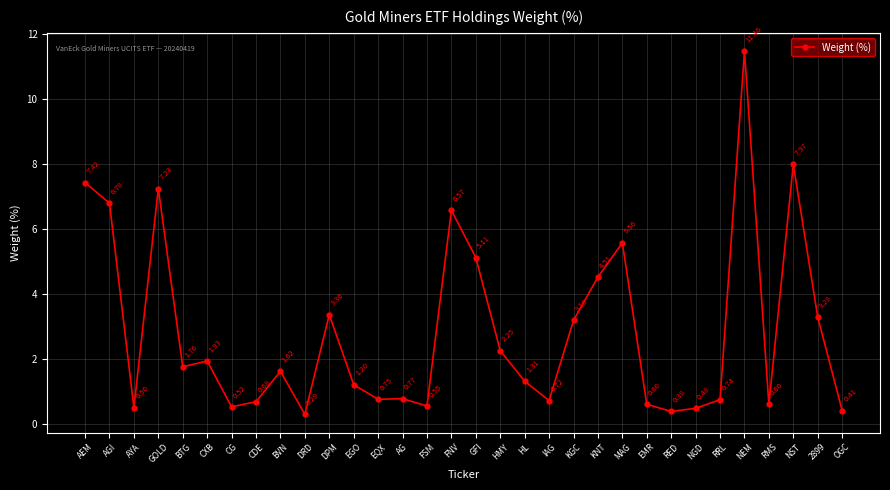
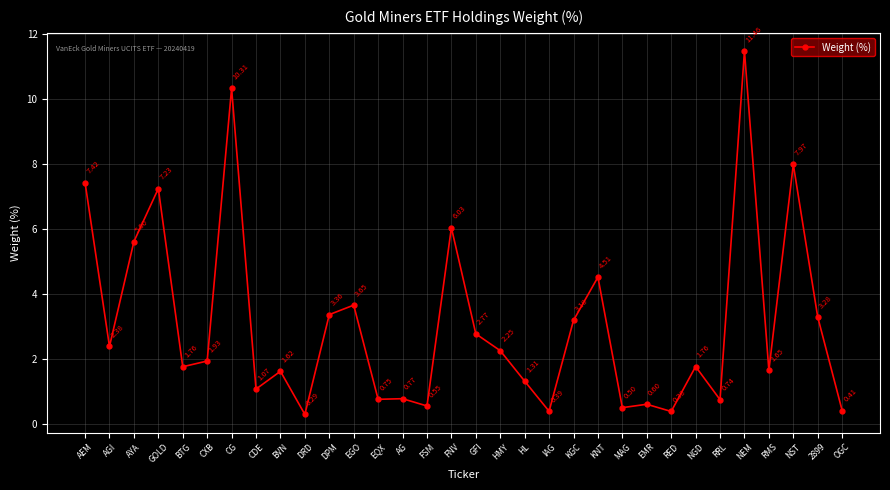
AGI: 6.78 -> 2.38
AYA: 0.50 -> 5.60
CG: 0.52 -> 10.31
CDE: 0.68 -> 1.07
EGO: 1.20 -> 3.65
FNV: 6.57 -> 6.03
GFI: 5.11 -> 2.77
IAG: 0.72 -> 0.39
MAG: 5.56 -> 0.50
NGD: 0.48 -> 1.76
RMS: 0.60 -> 1.65
